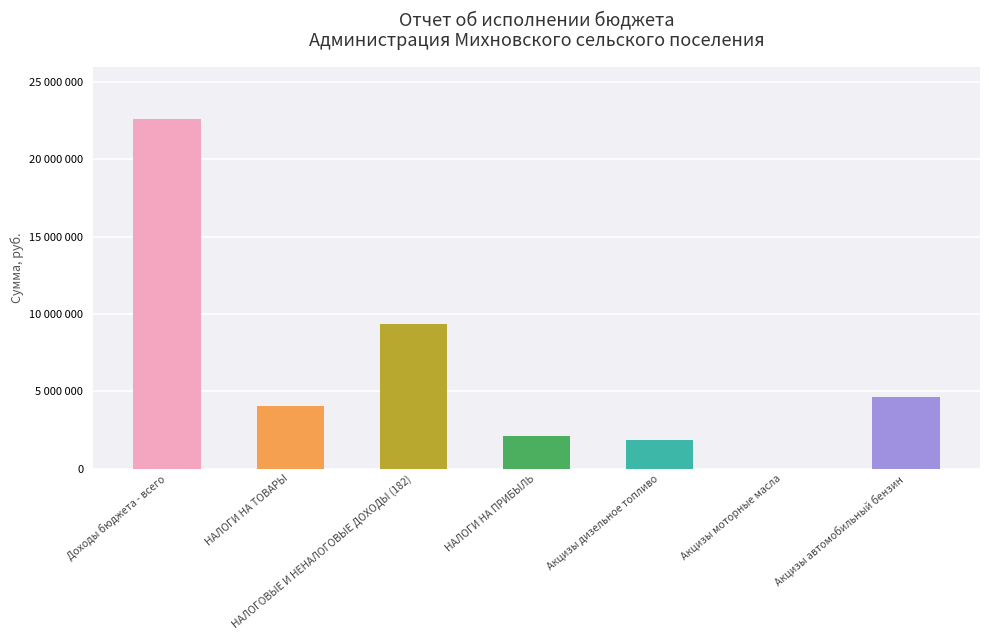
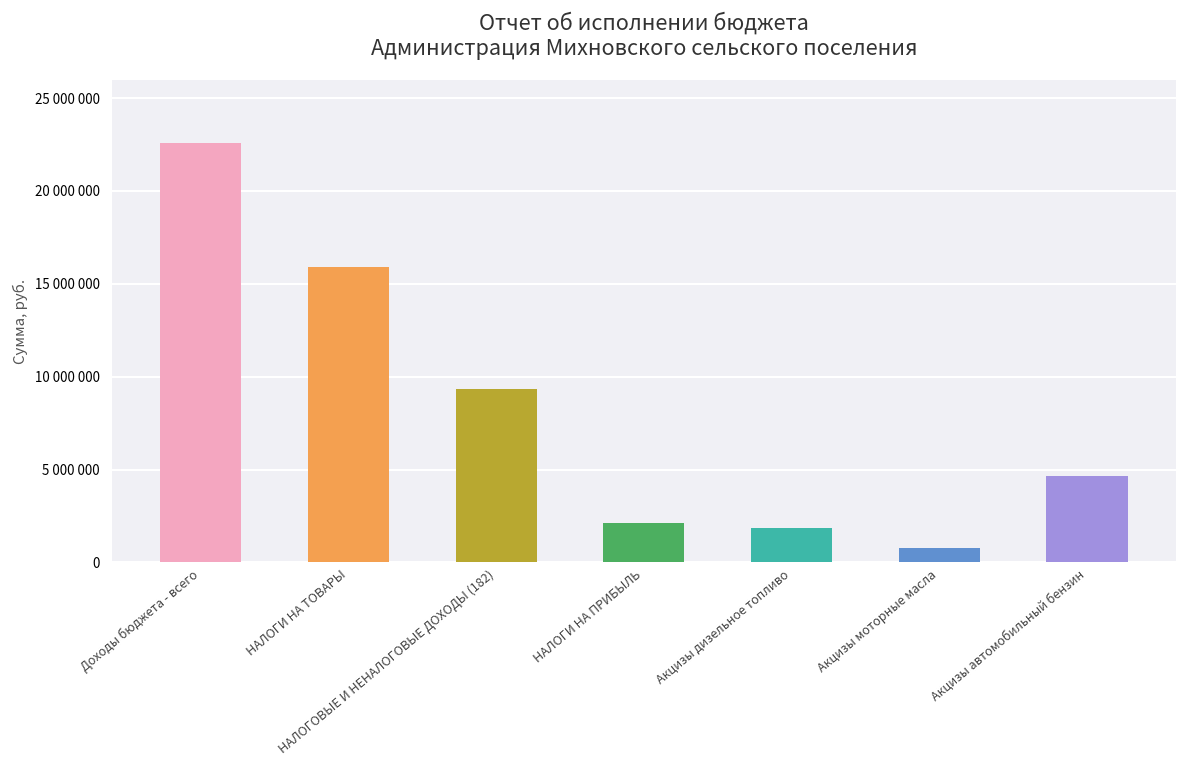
НАЛОГИ НА ТОВАРЫ: 4000000 -> 15900000
Акцизы моторные масла: 0 -> 800000
